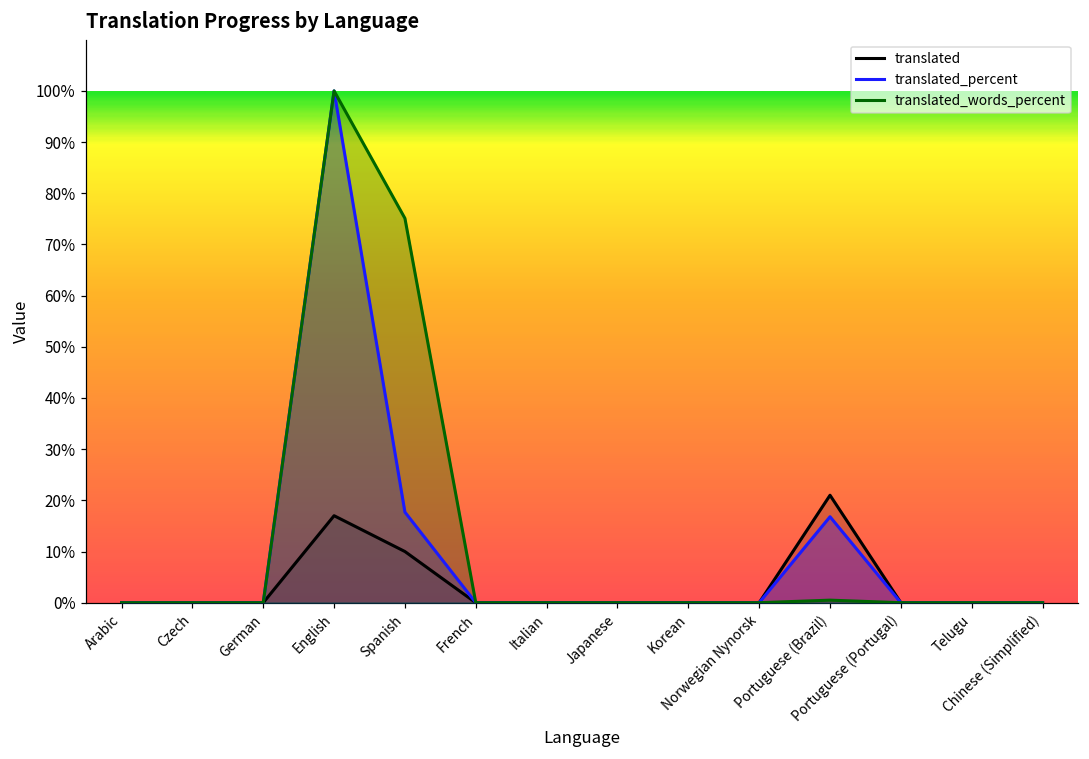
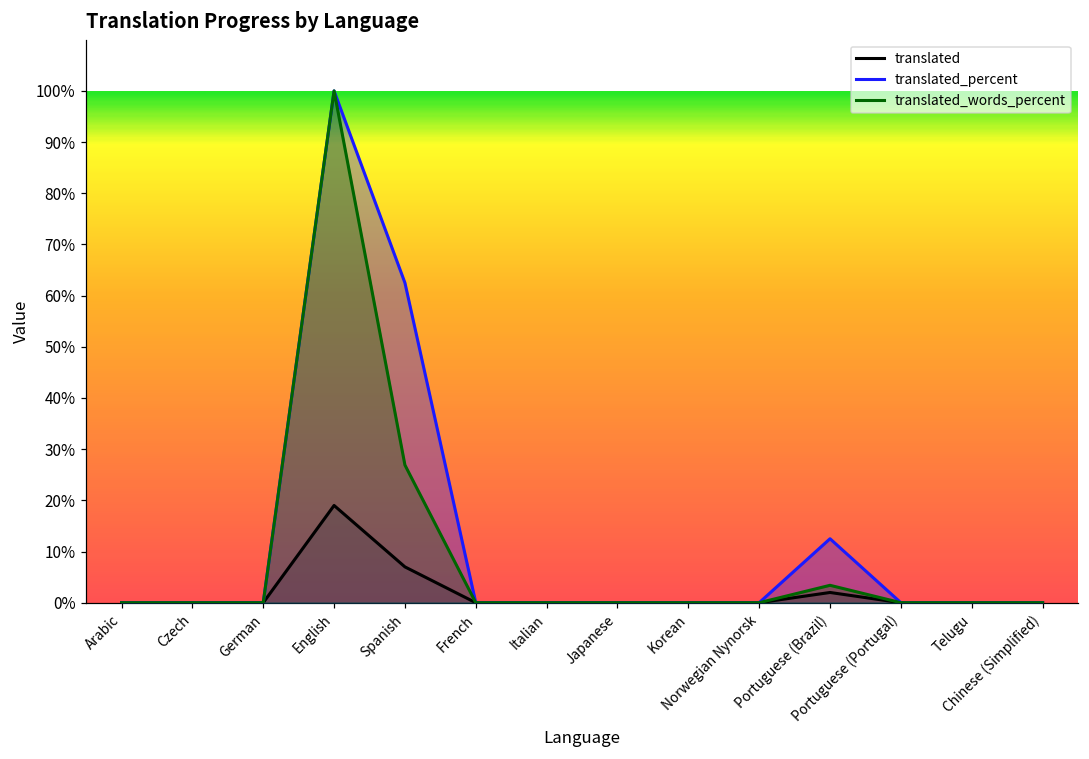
translated, English: 17% -> 19%
translated, Spanish: 10% -> 7%
translated_percent, Spanish: 18% -> 63%
translated_words_percent, Spanish: 75% -> 27%
translated, Portuguese (Brazil): 21% -> 2%
translated_percent, Portuguese (Brazil): 17% -> 13%
translated_words_percent, Portuguese (Brazil): 1% -> 3%
